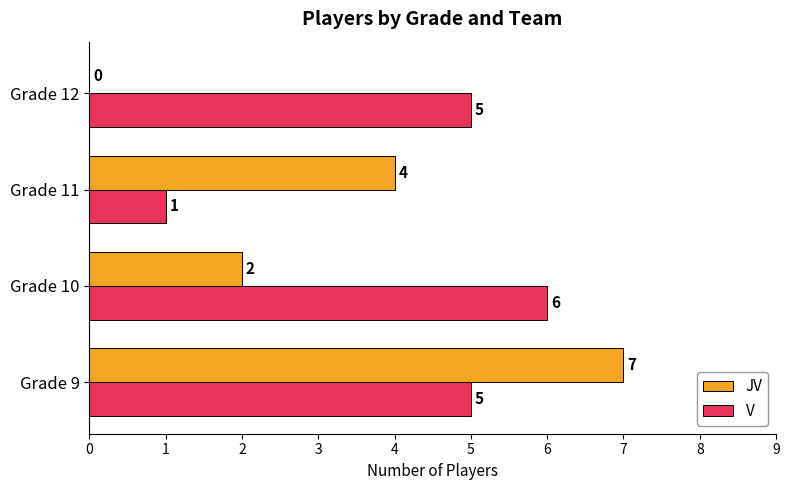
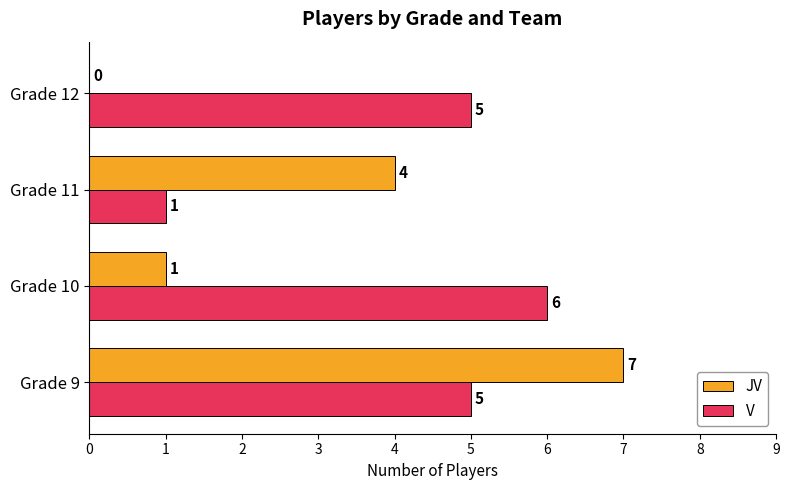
JV, Grade 10: 2 -> 1
